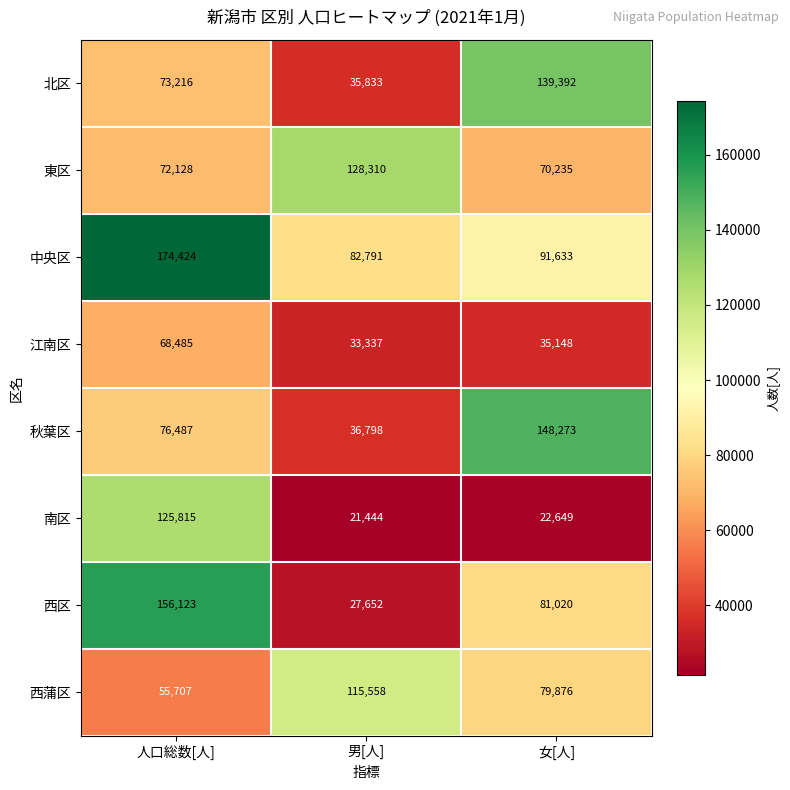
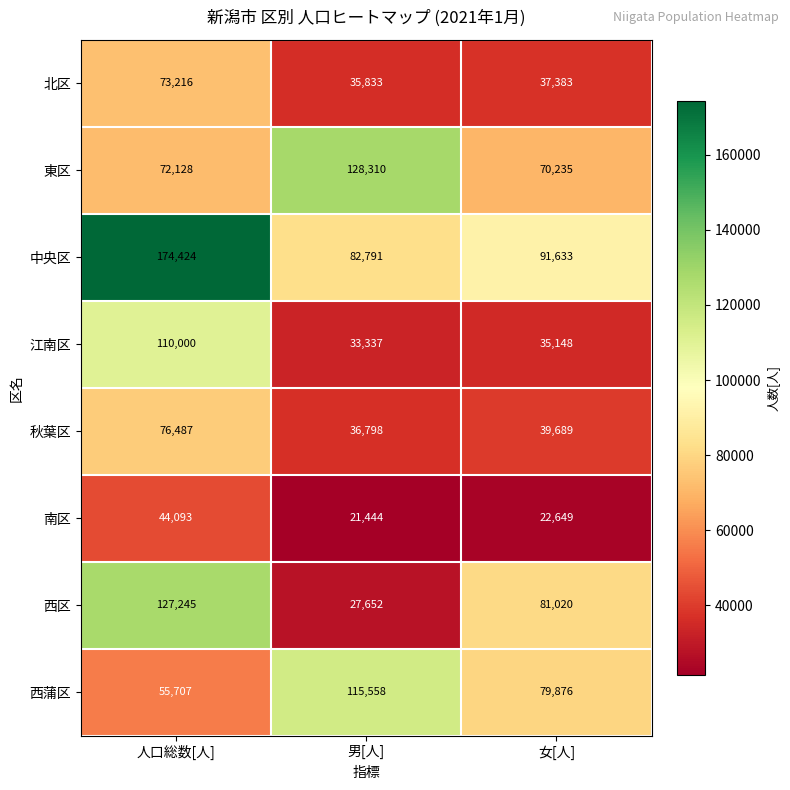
北区, 女[人]: 139,392 -> 37,383
江南区, 人口総数[人]: 68,485 -> 110,000
秋葉区, 女[人]: 148,273 -> 39,689
南区, 人口総数[人]: 125,815 -> 44,093
西区, 人口総数[人]: 156,123 -> 127,245
